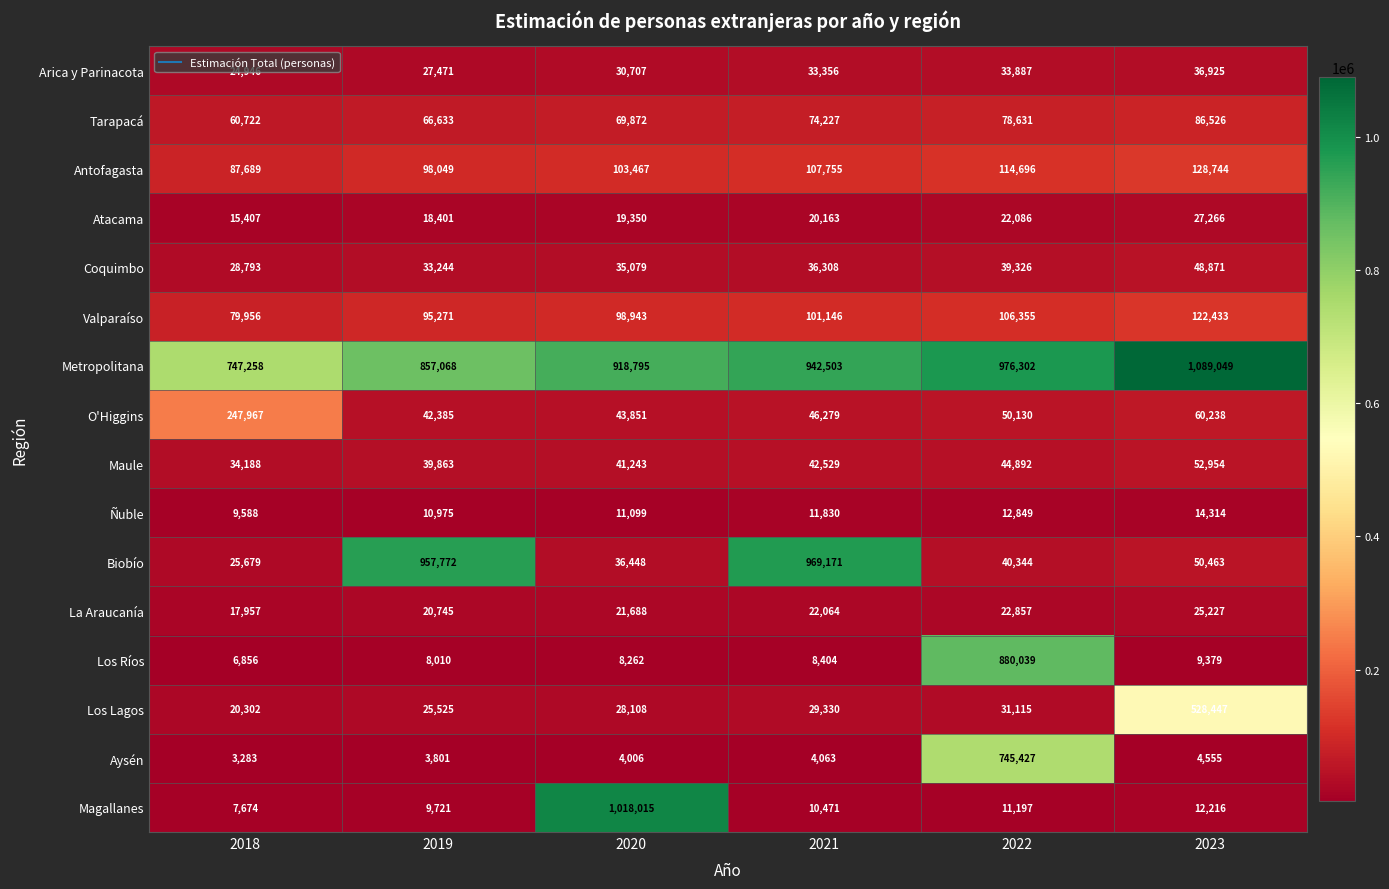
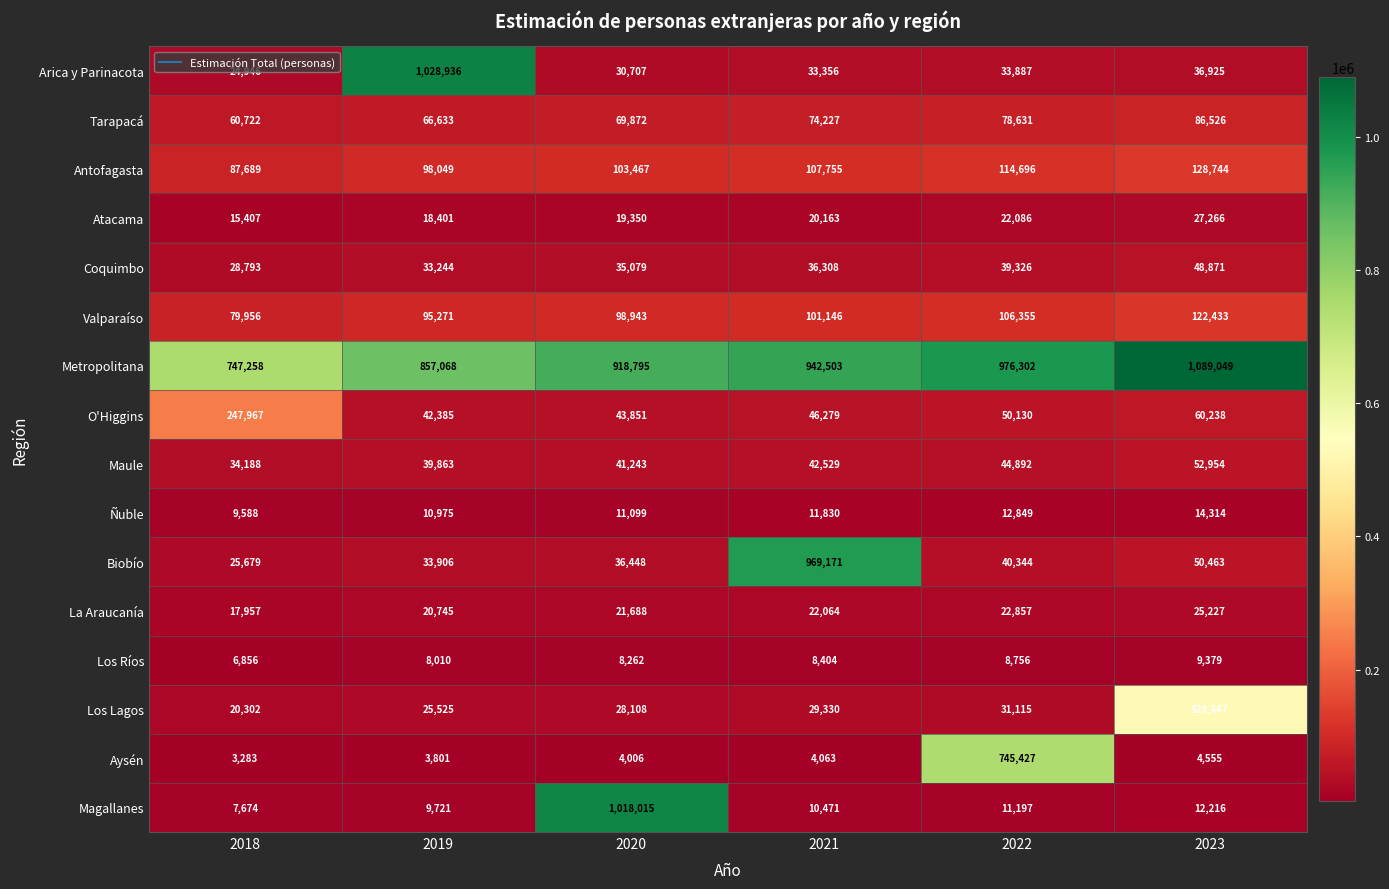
Arica y Parinacota, 2019: 27,471 -> 1,028,936
Biobío, 2019: 957,772 -> 33,906
Los Ríos, 2022: 880,039 -> 8,756
